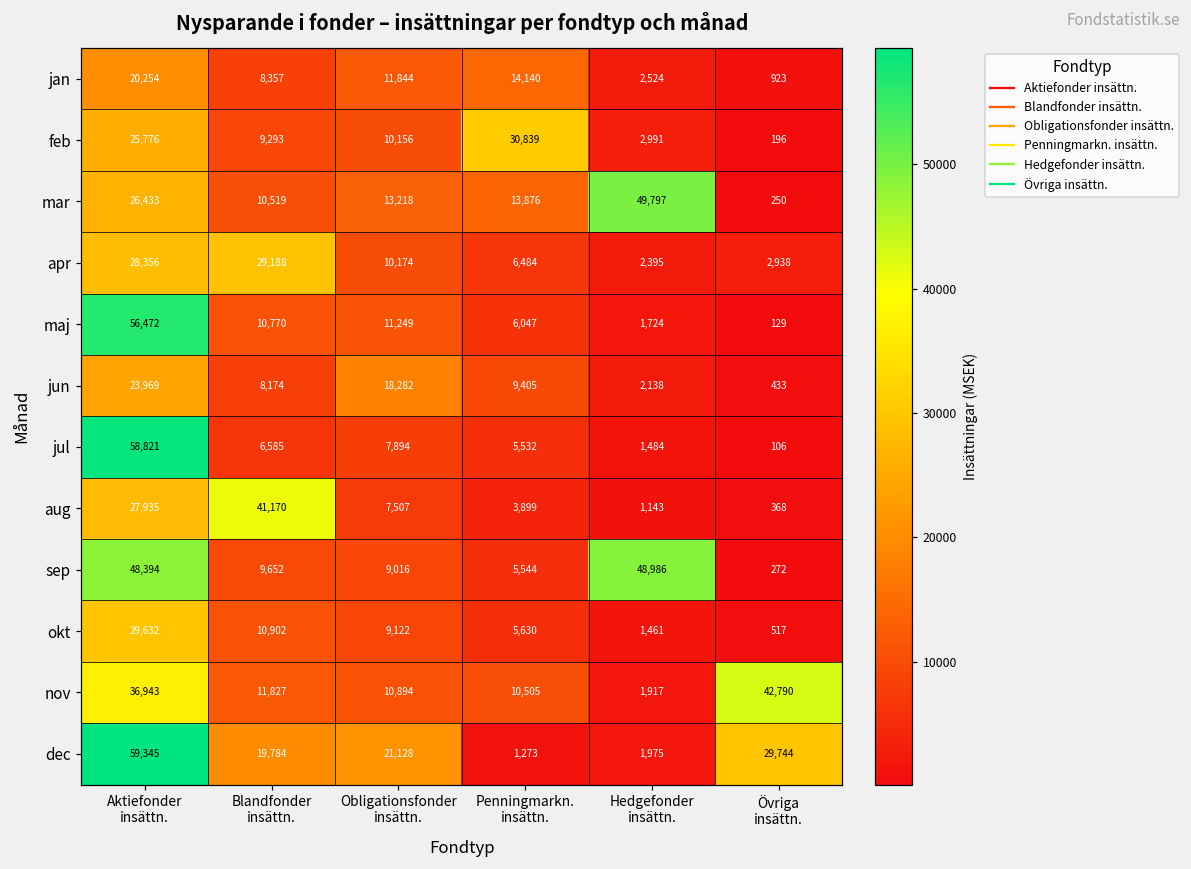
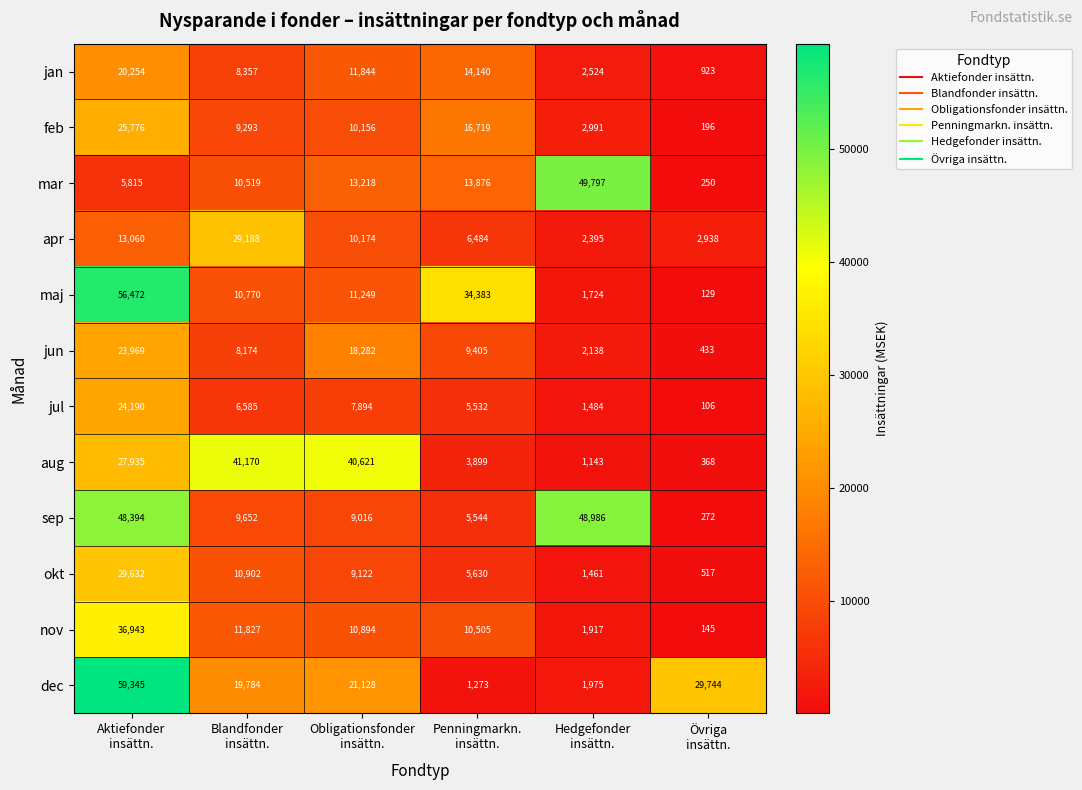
feb, Penningmarkn. insättn.: 30,839 -> 16,719
mar, Aktiefonder insättn.: 26,433 -> 5,815
apr, Aktiefonder insättn.: 28,356 -> 13,060
maj, Penningmarkn. insättn.: 6,047 -> 34,383
jul, Aktiefonder insättn.: 58,821 -> 24,190
aug, Obligationsfonder insättn.: 7,507 -> 40,621
nov, Övriga insättn.: 42,790 -> 145
